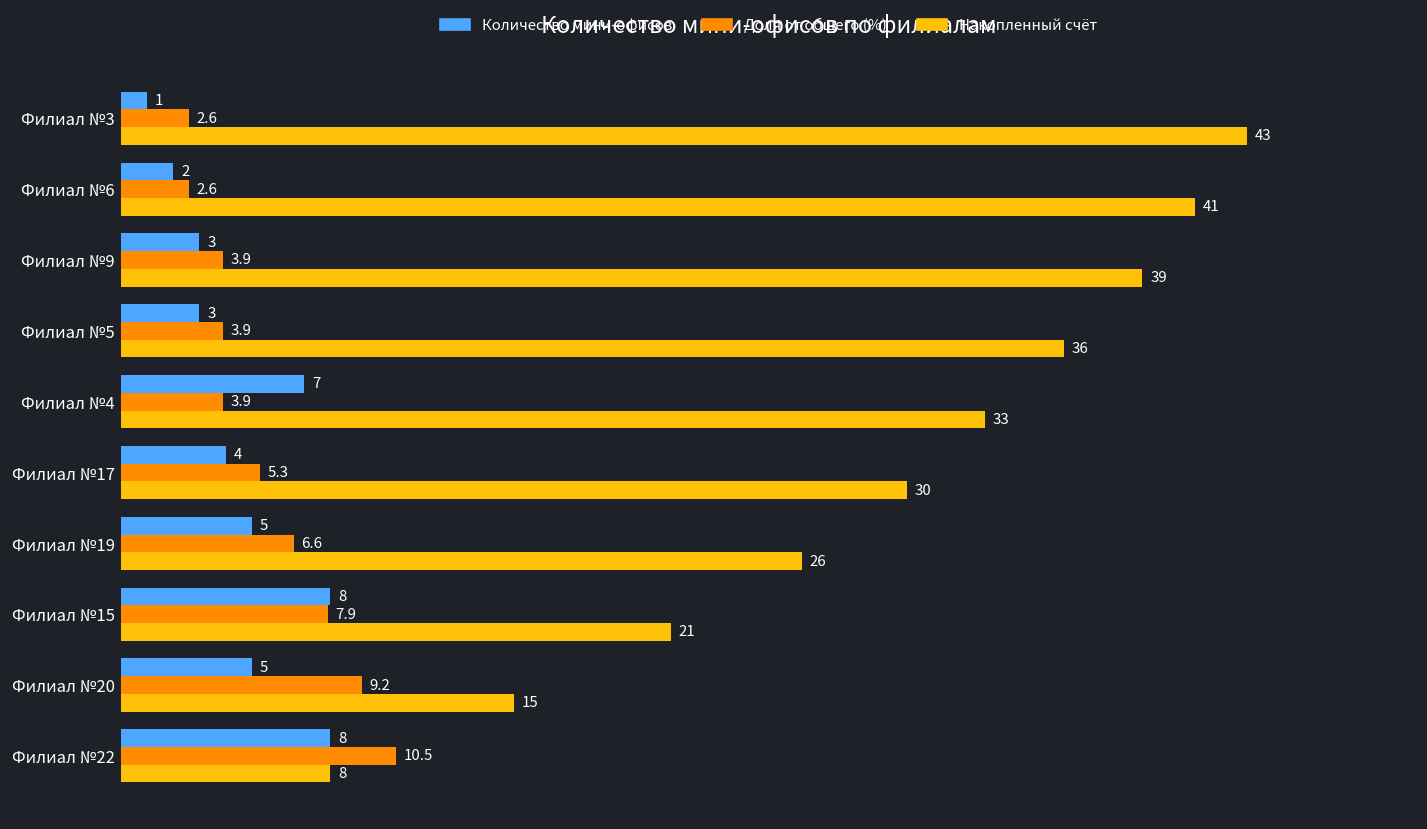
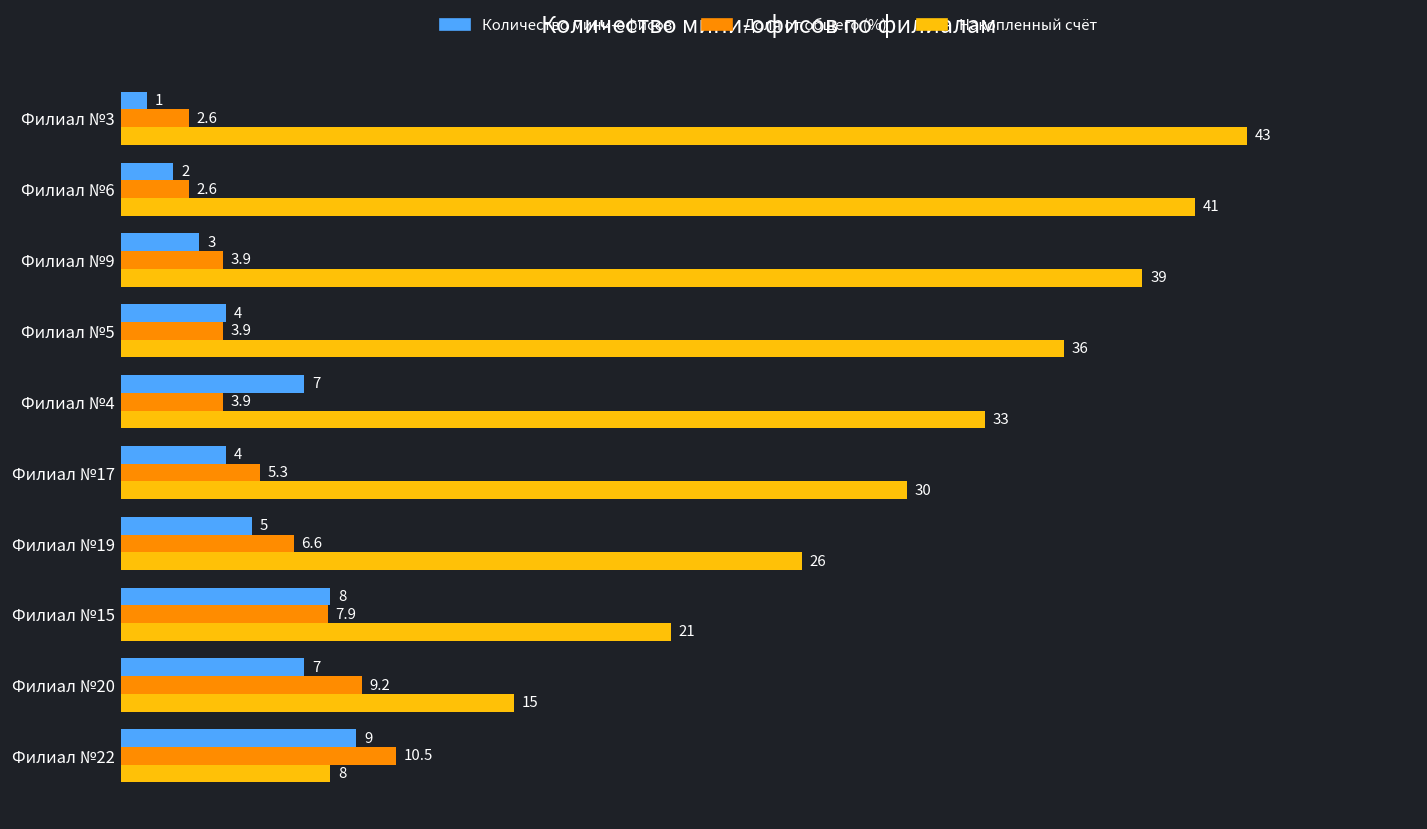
Количество мини-офисов, Филиал №5: 3 -> 4
Количество мини-офисов, Филиал №20: 5 -> 7
Количество мини-офисов, Филиал №22: 8 -> 9
